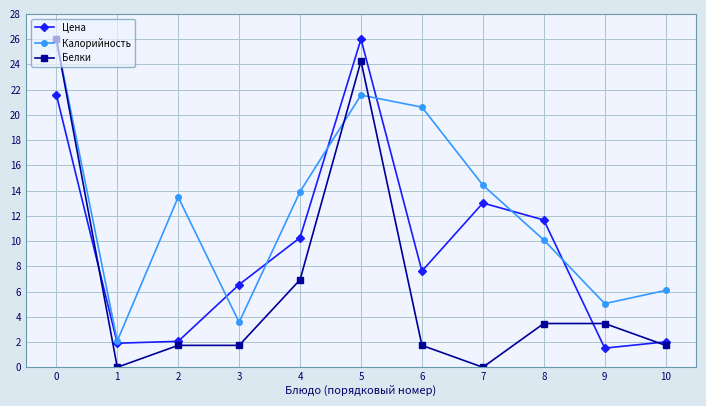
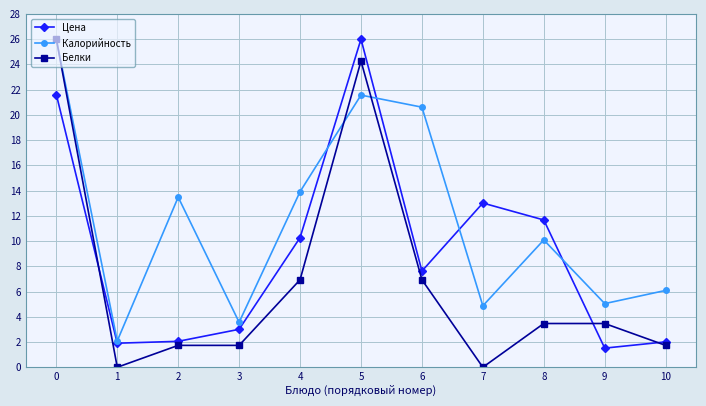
Цена, 3: 6.6 -> 3.0
Белки, 6: 1.7 -> 6.9
Калорийность, 7: 14.4 -> 4.9
